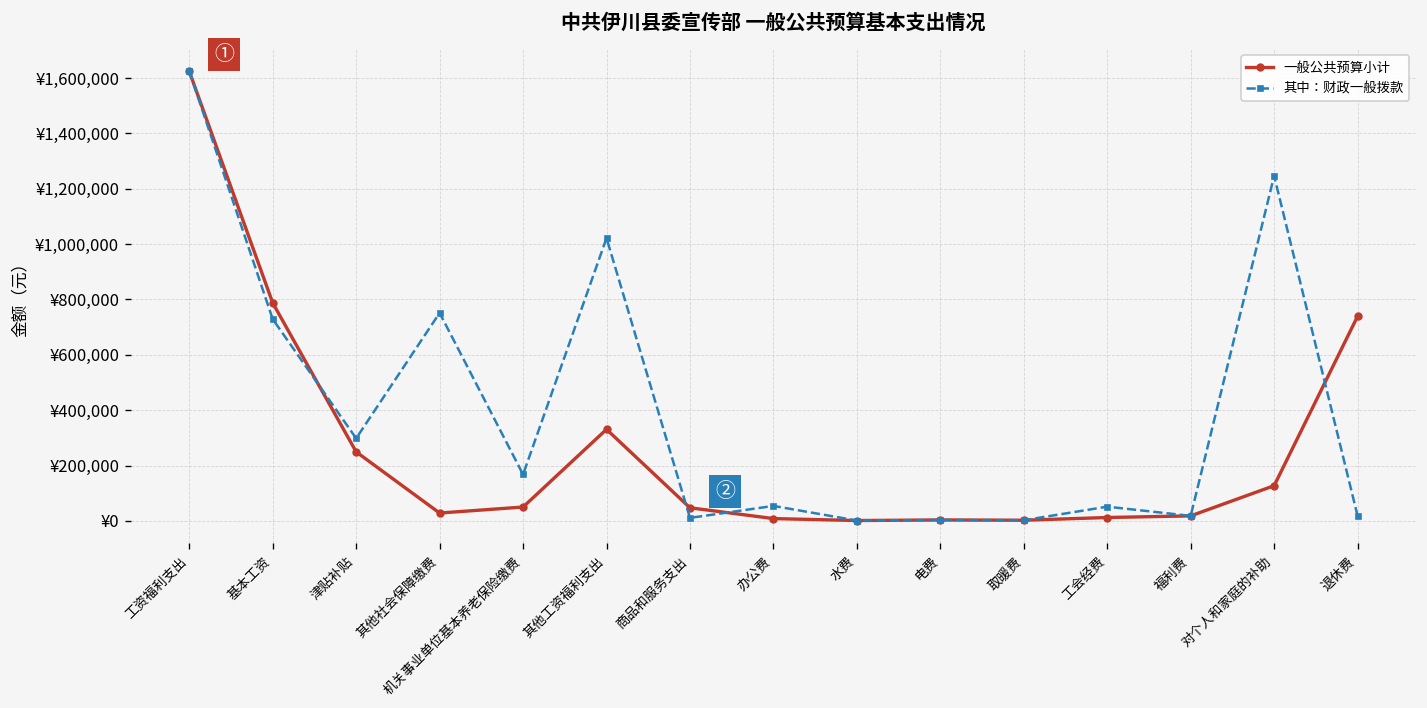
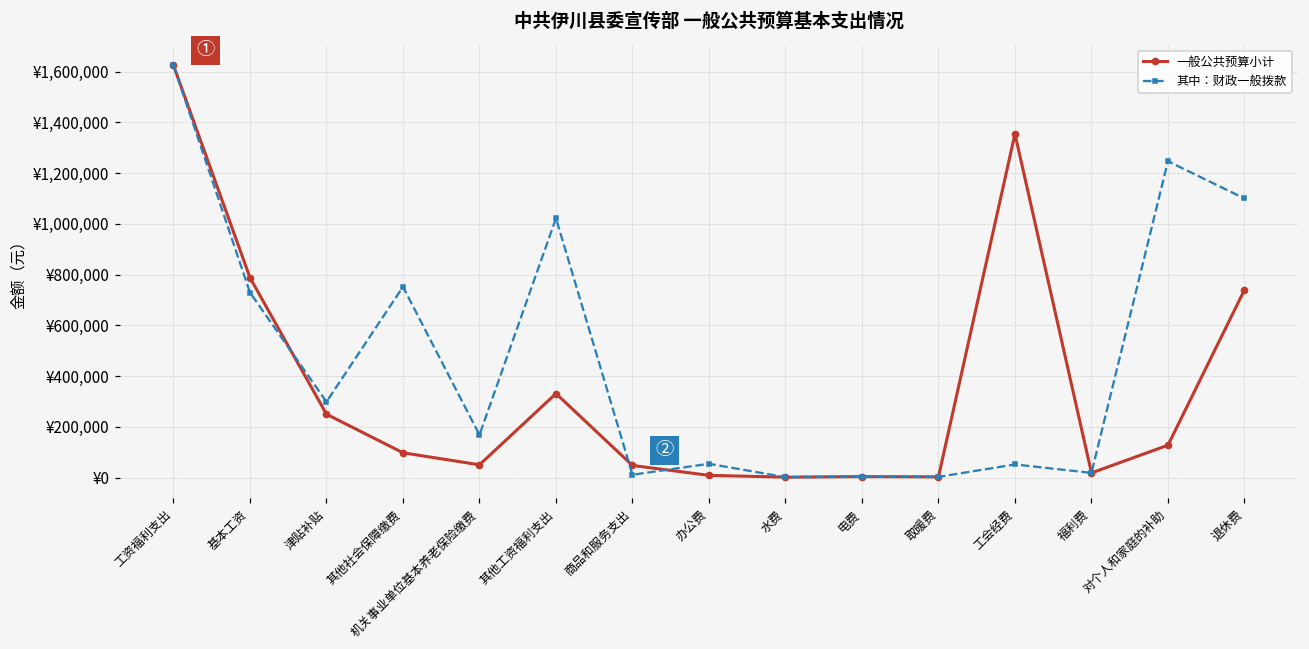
一般公共预算小计, 其他社会保障缴费: ¥30,000 -> ¥100,000
一般公共预算小计, 工会经费: ¥10,000 -> ¥1,350,000
其中：财政一般拨款, 退休费: ¥20,000 -> ¥1,100,000
